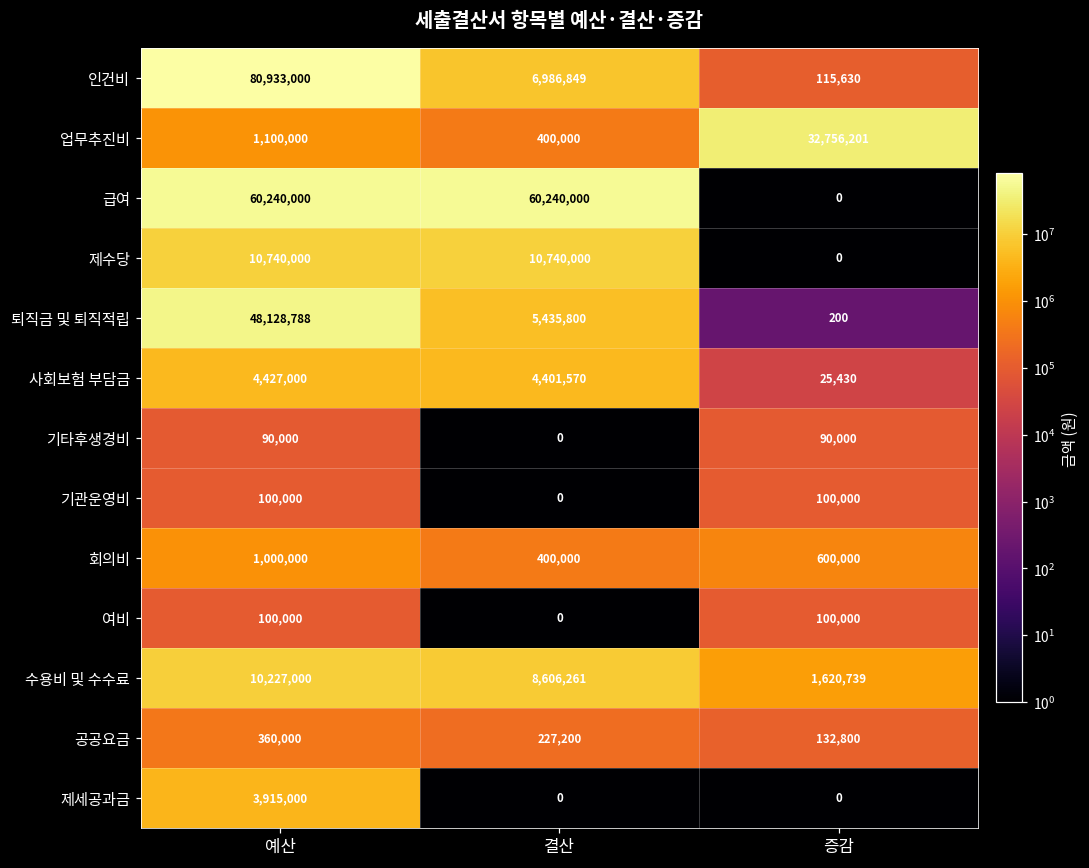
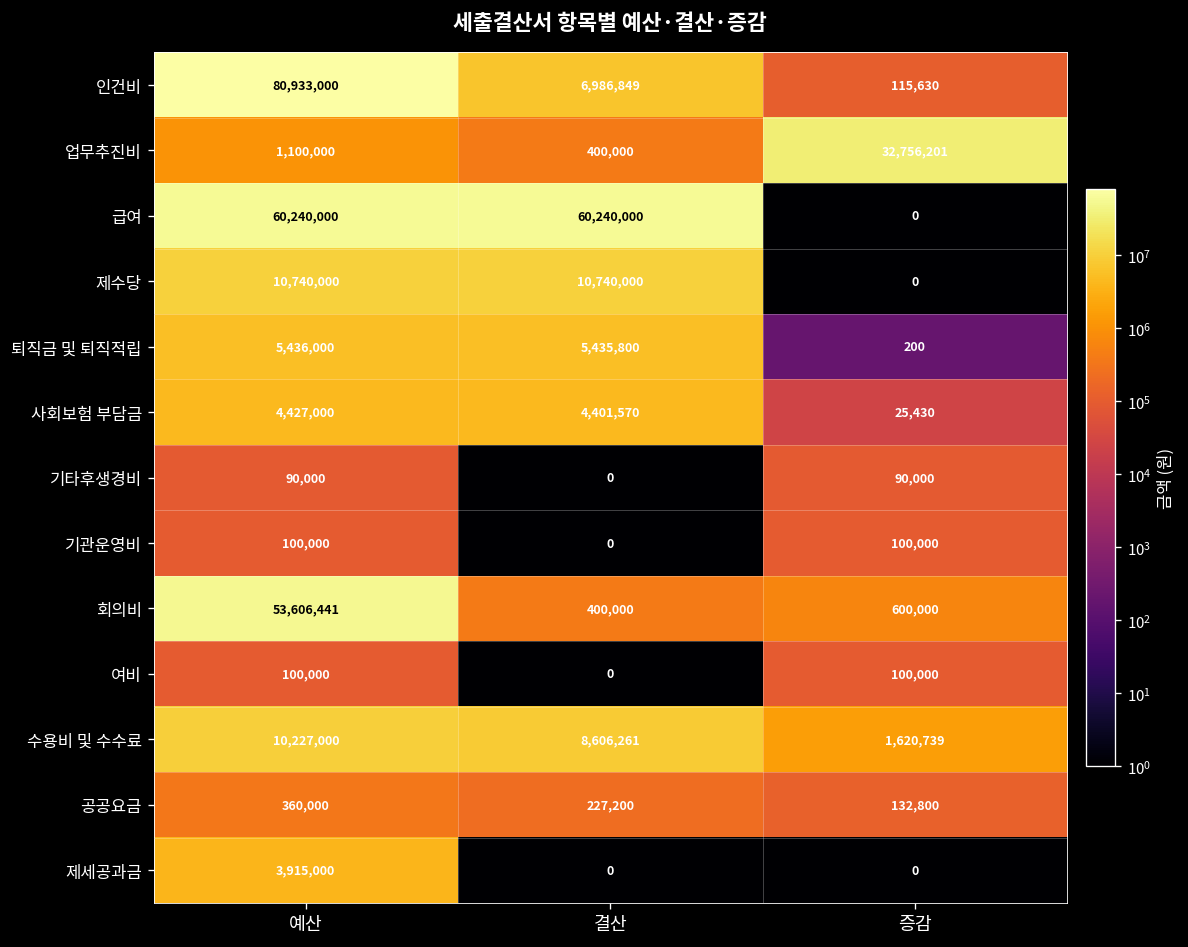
퇴직금 및 퇴직적립, 예산: 48,128,788 -> 5,436,000
회의비, 예산: 1,000,000 -> 53,606,441
